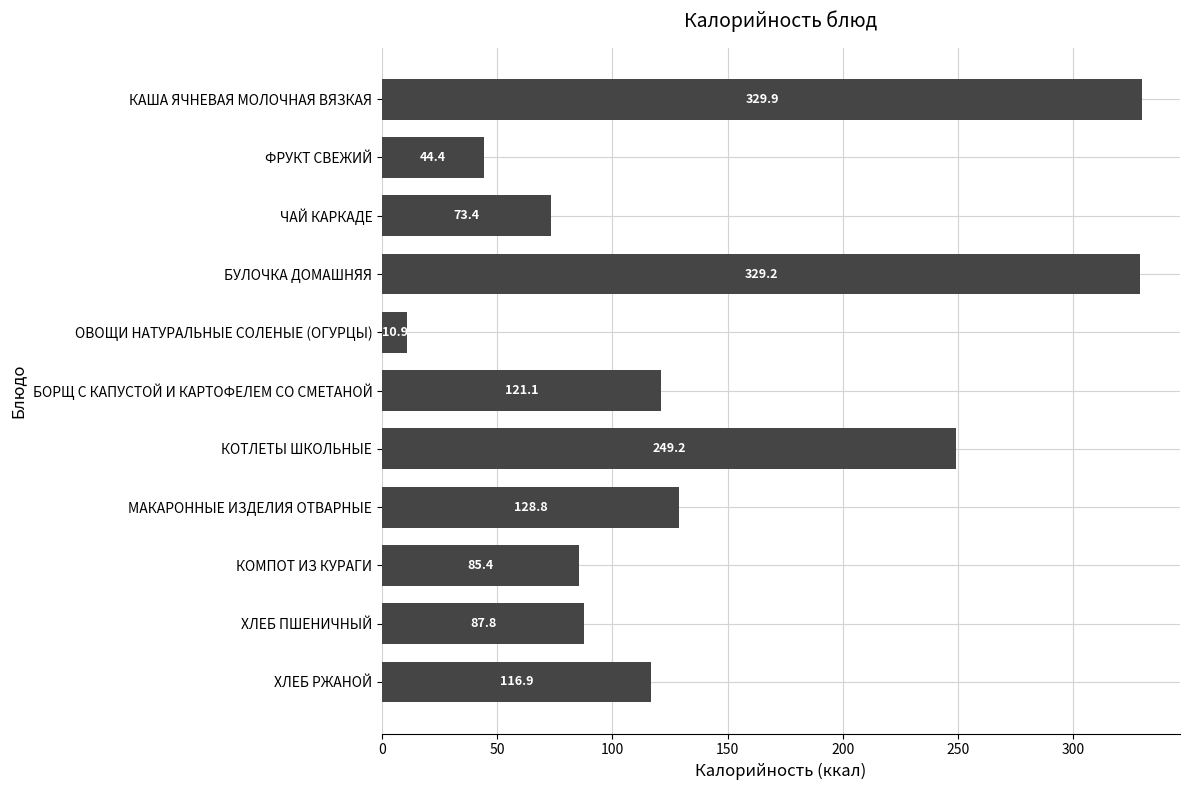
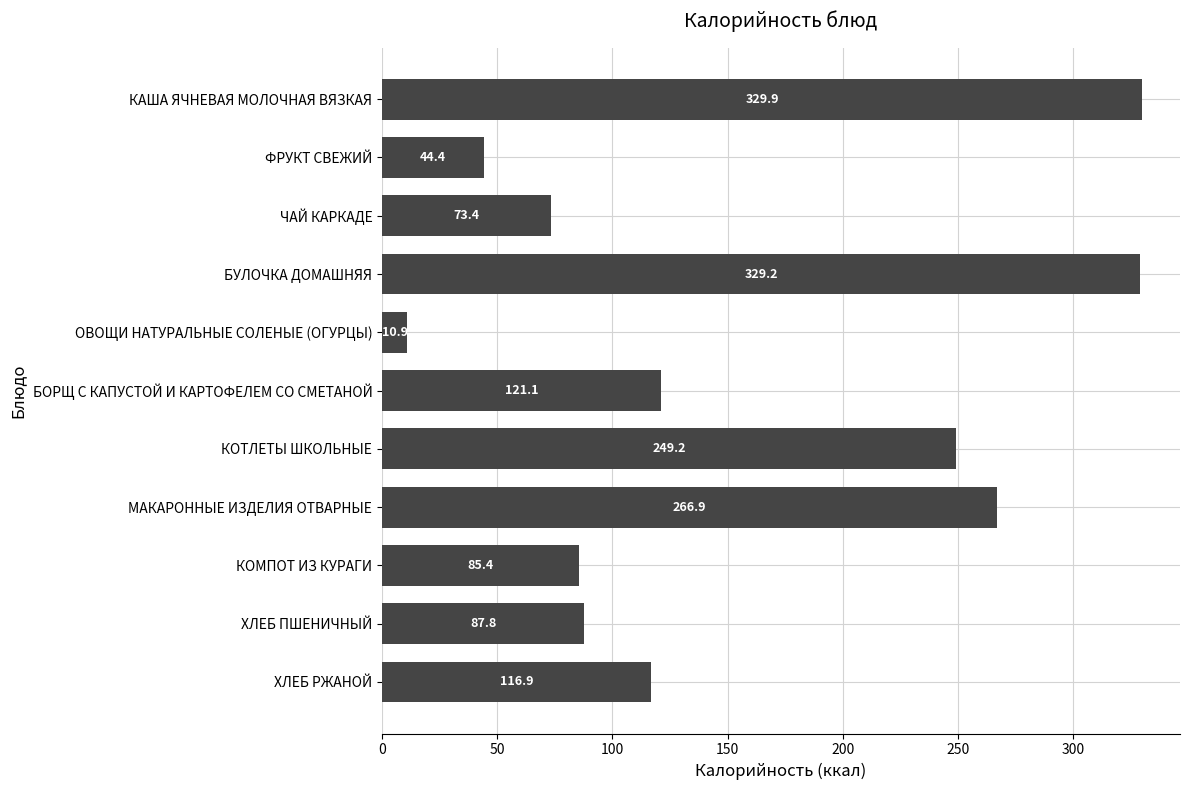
МАКАРОННЫЕ ИЗДЕЛИЯ ОТВАРНЫЕ: 128.8 -> 266.9
